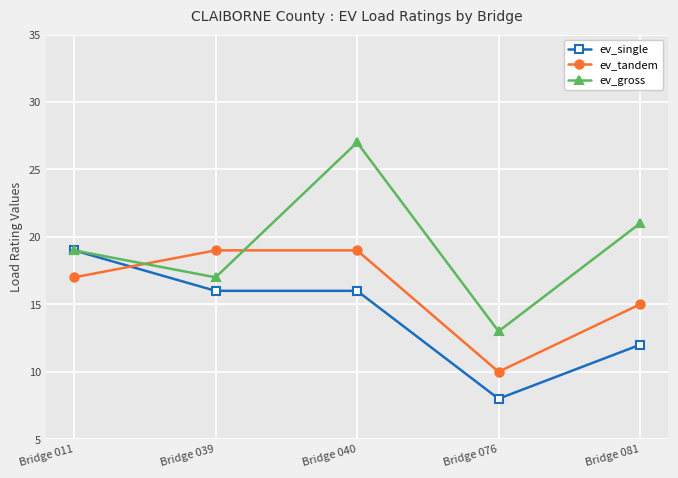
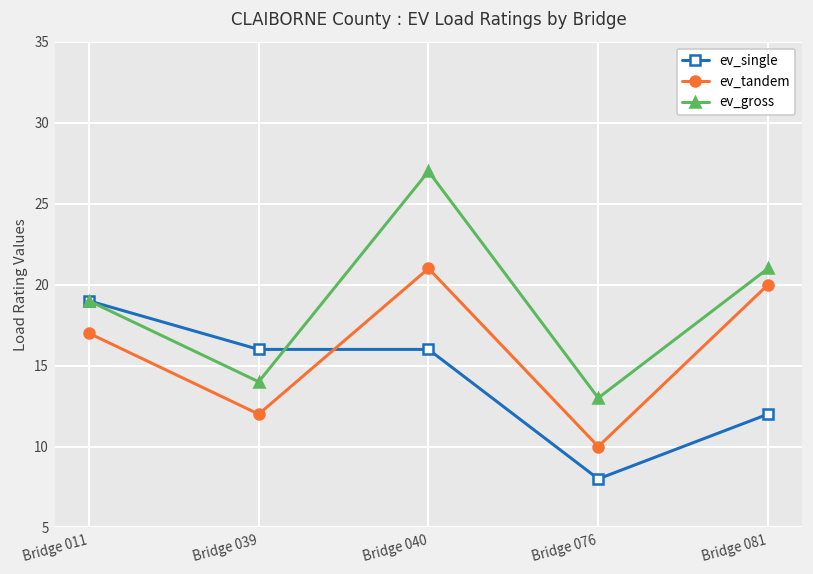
ev_tandem, Bridge 039: 19 -> 12
ev_gross, Bridge 039: 17 -> 14
ev_tandem, Bridge 040: 19 -> 21
ev_tandem, Bridge 081: 15 -> 20
